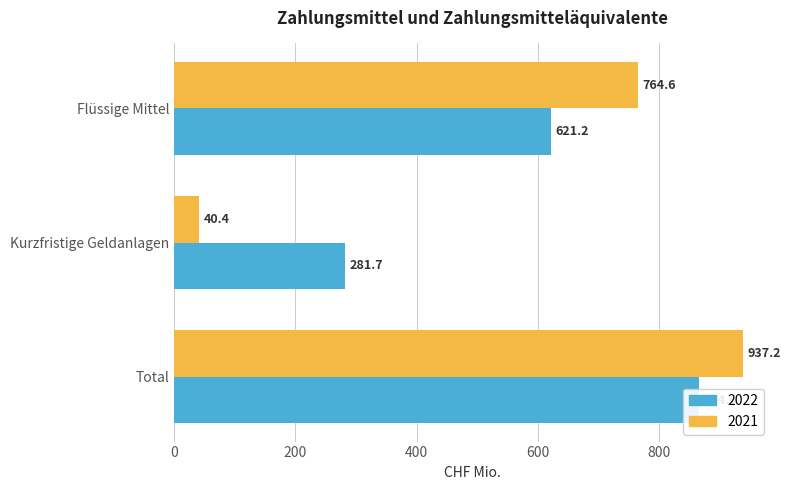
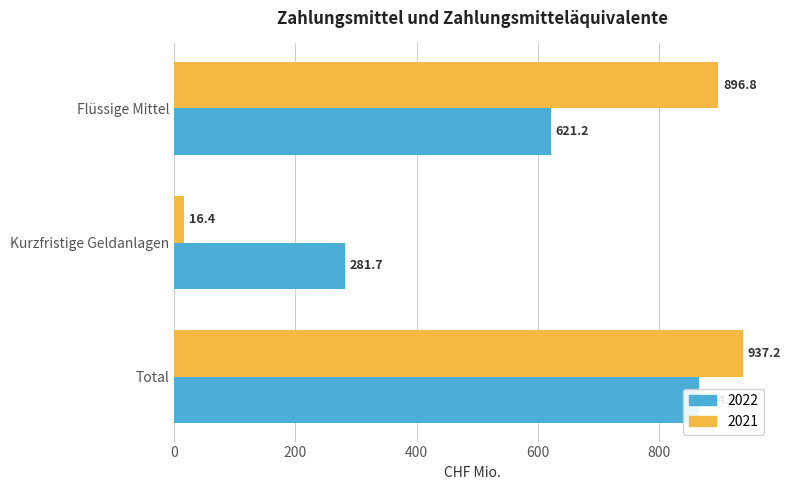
2021, Flüssige Mittel: 764.6 -> 896.8
2021, Kurzfristige Geldanlagen: 40.4 -> 16.4
